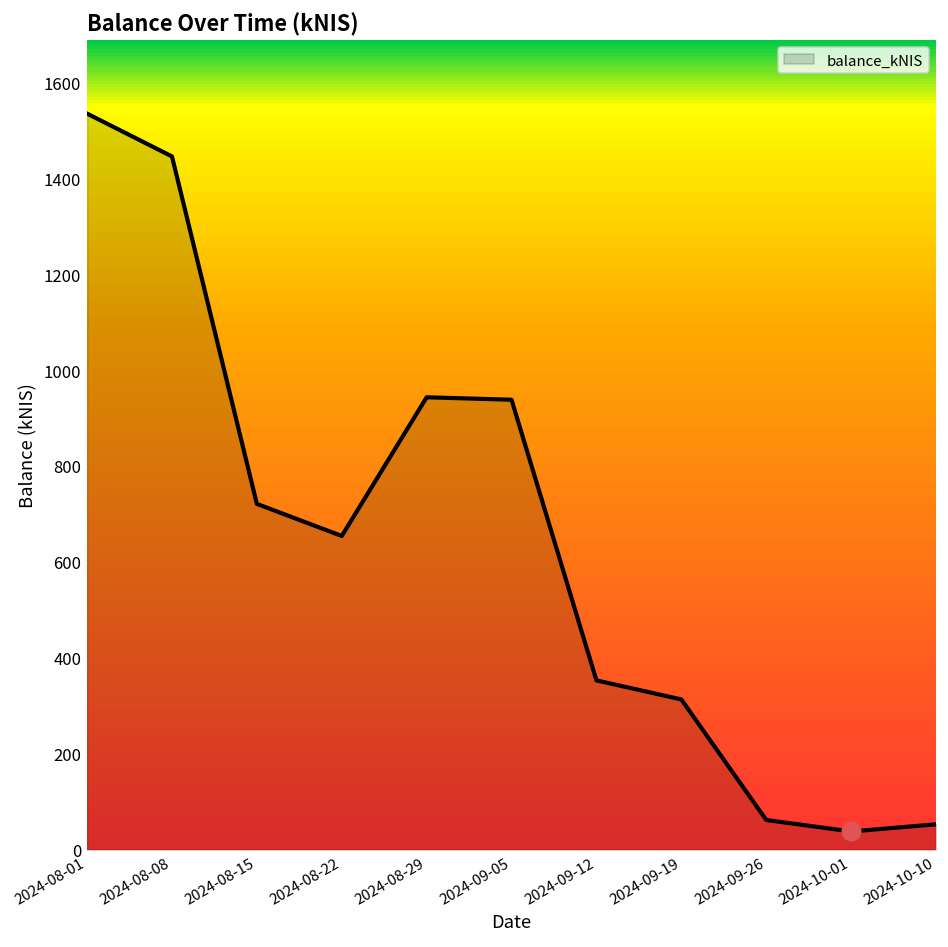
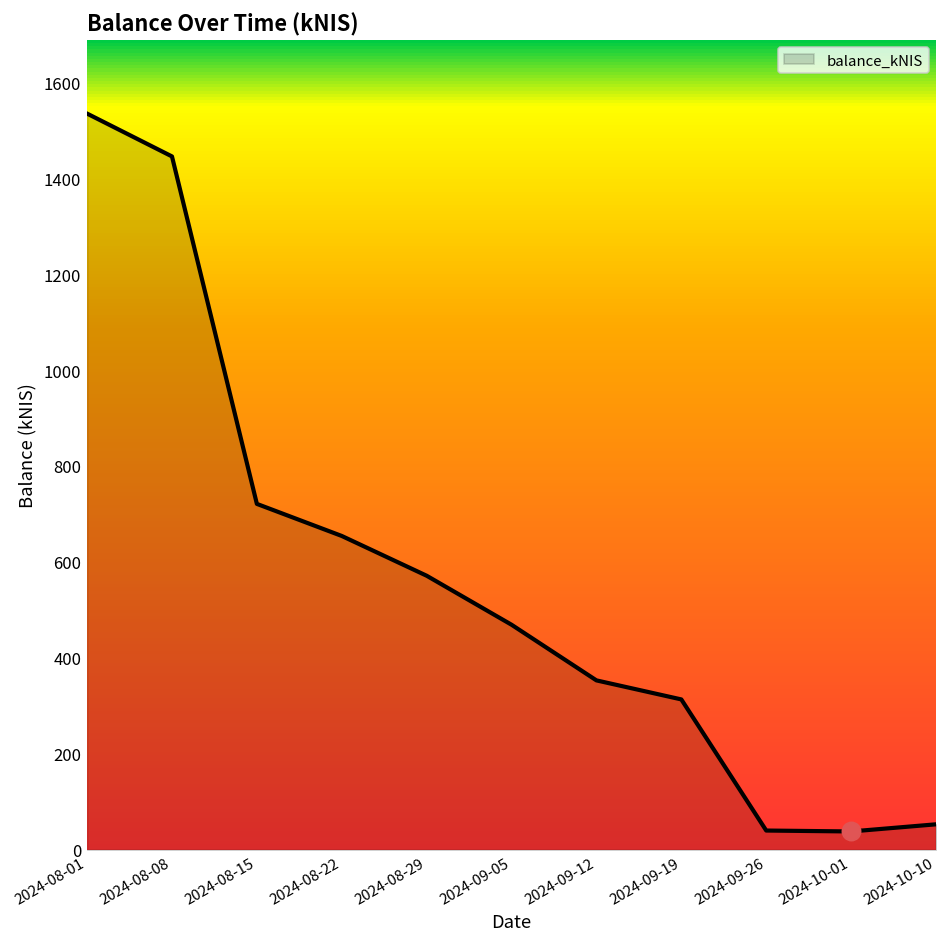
balance_kNIS, 2024-08-29: 940 -> 570
balance_kNIS, 2024-09-05: 940 -> 470
balance_kNIS, 2024-09-26: 60 -> 40
